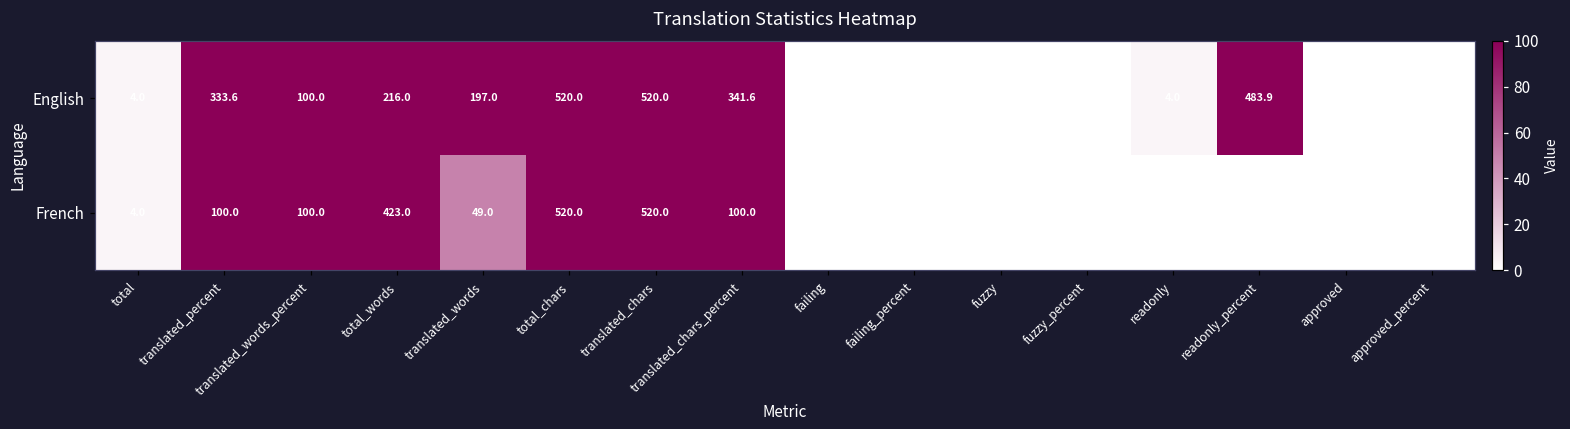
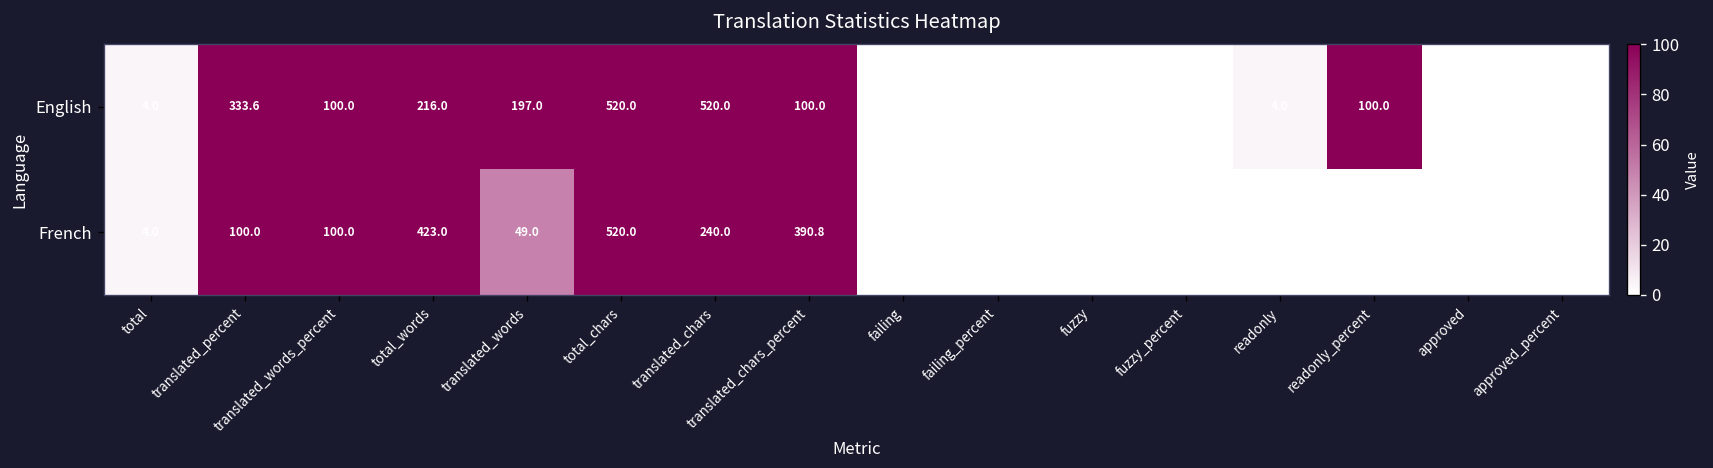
English, translated_chars_percent: 341.6 -> 100.0
English, readonly_percent: 483.9 -> 100.0
French, translated_chars: 520.0 -> 240.0
French, translated_chars_percent: 100.0 -> 390.8
